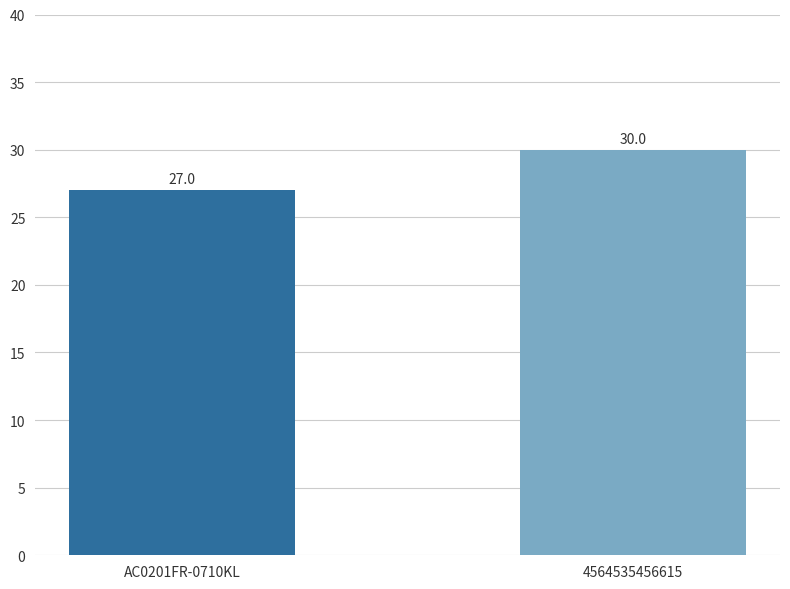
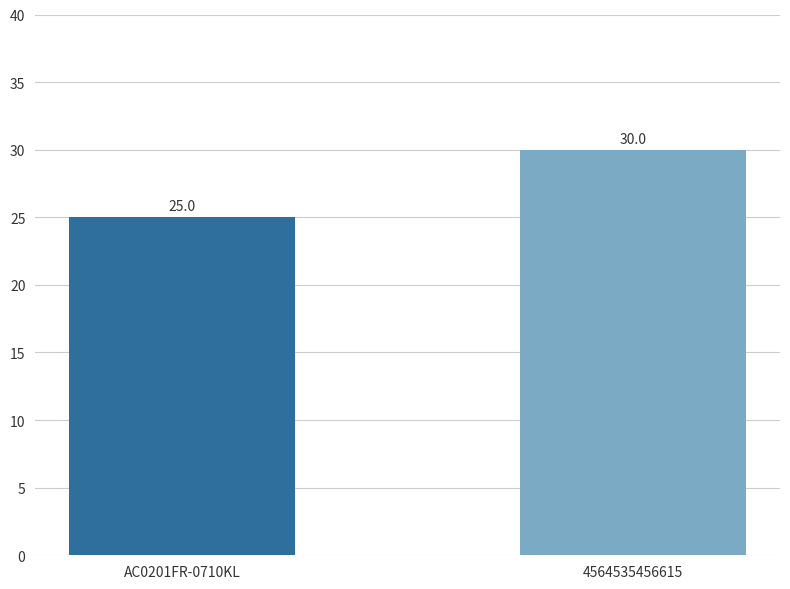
AC0201FR-0710KL: 27.0 -> 25.0
